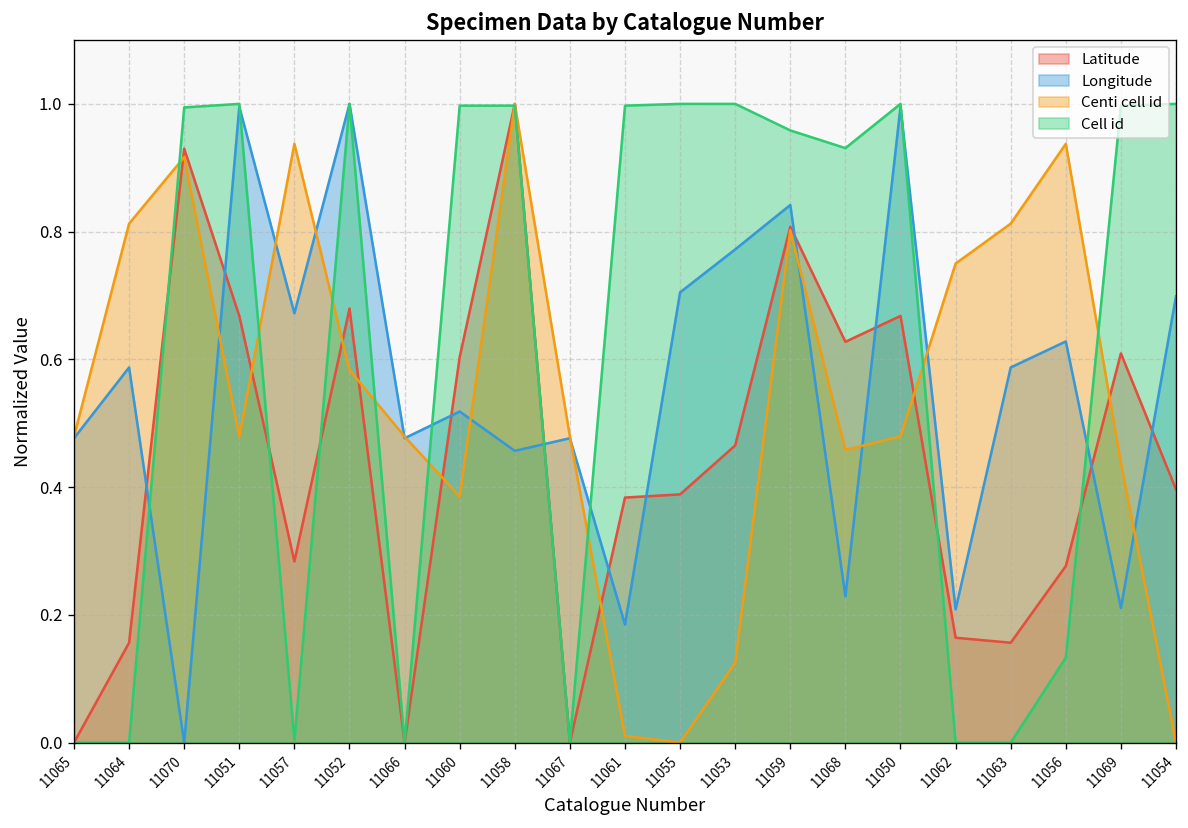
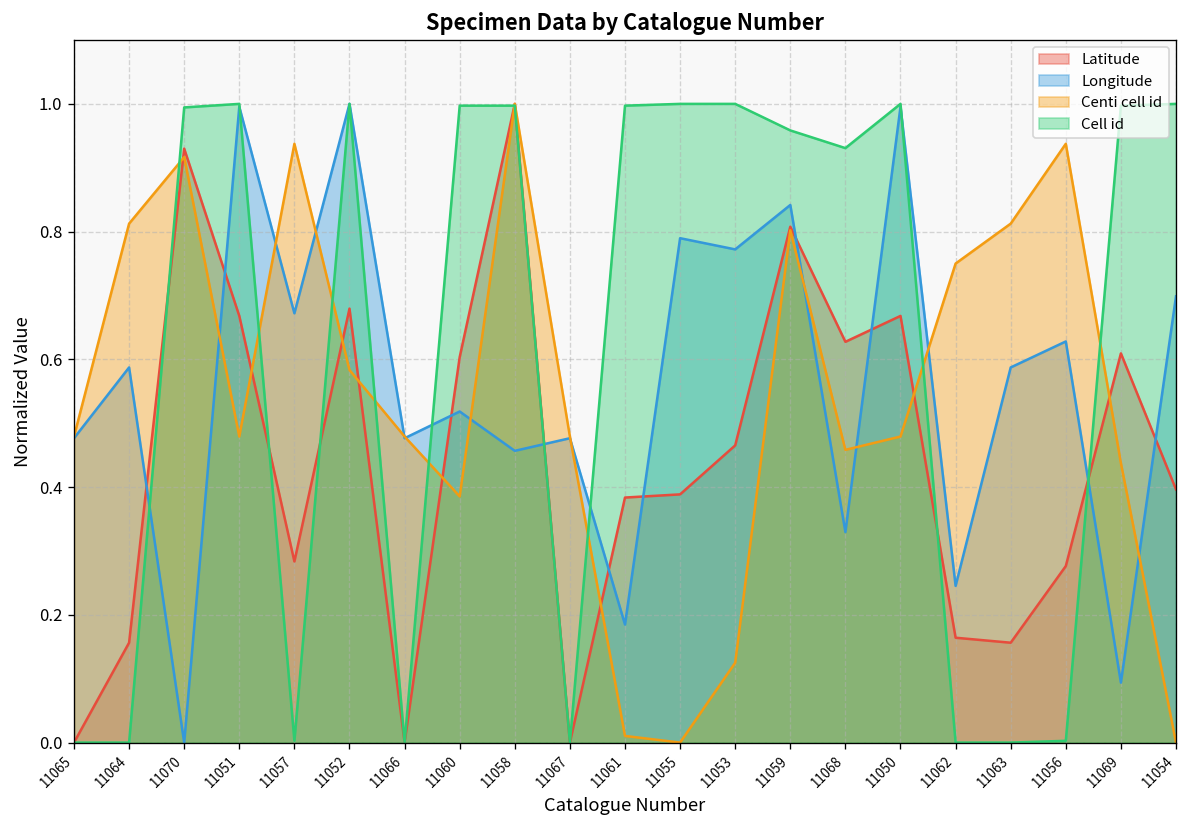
Longitude, 11055: 0.70 -> 0.79
Longitude, 11068: 0.23 -> 0.33
Longitude, 11062: 0.21 -> 0.25
Cell id, 11056: 0.13 -> 0.00
Longitude, 11069: 0.21 -> 0.09
